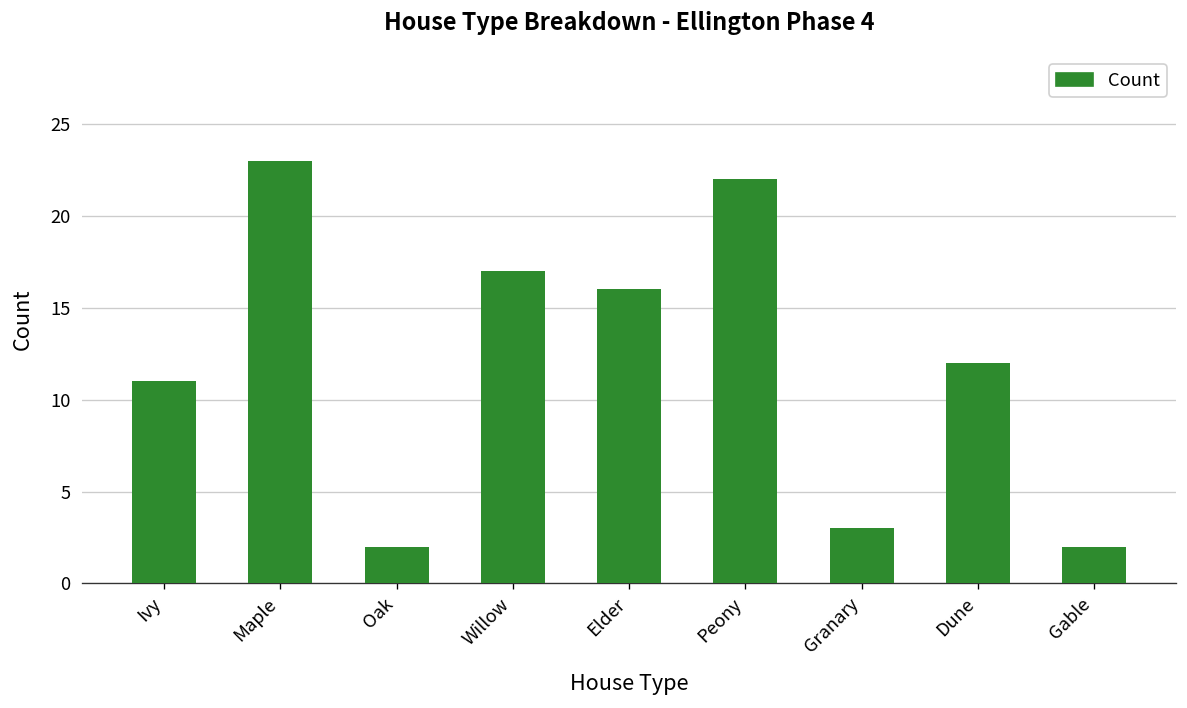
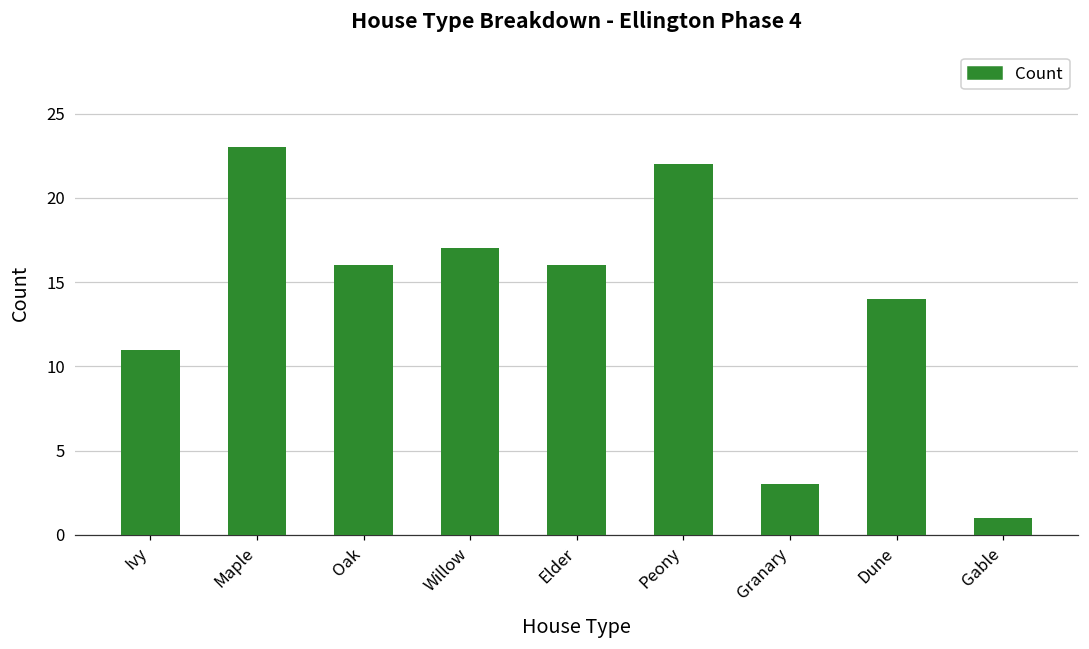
Oak: 2 -> 16
Dune: 12 -> 14
Gable: 2 -> 1
